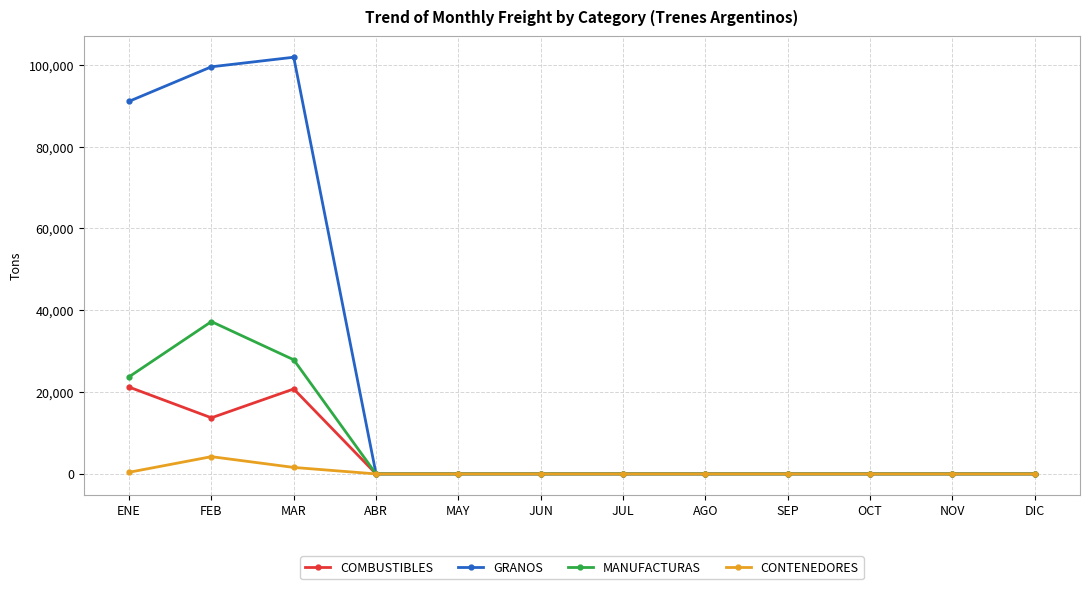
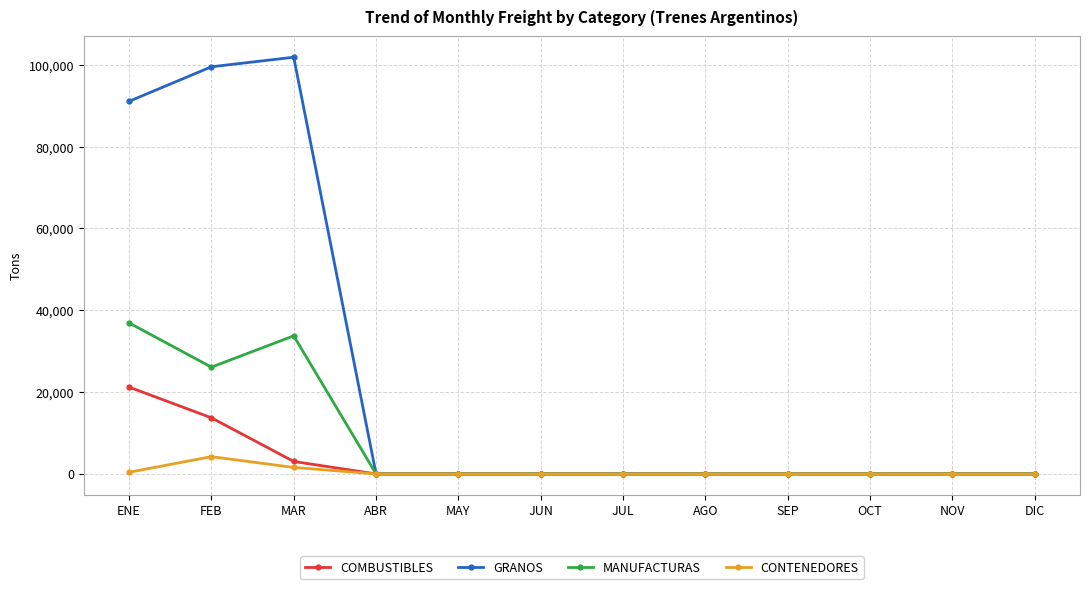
MANUFACTURAS, ENE: 24,000 -> 37,000
MANUFACTURAS, FEB: 37,000 -> 26,000
COMBUSTIBLES, MAR: 21,000 -> 3,000
MANUFACTURAS, MAR: 28,000 -> 34,000
